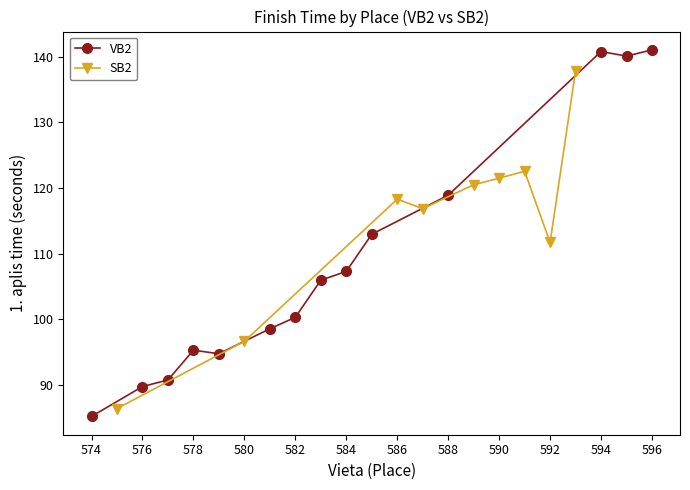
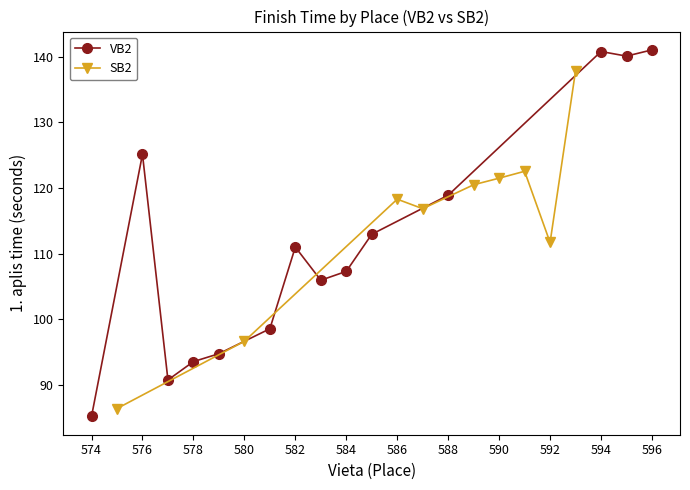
VB2, 576: 90 -> 125
VB2, 578: 95 -> 94
VB2, 582: 100 -> 111
